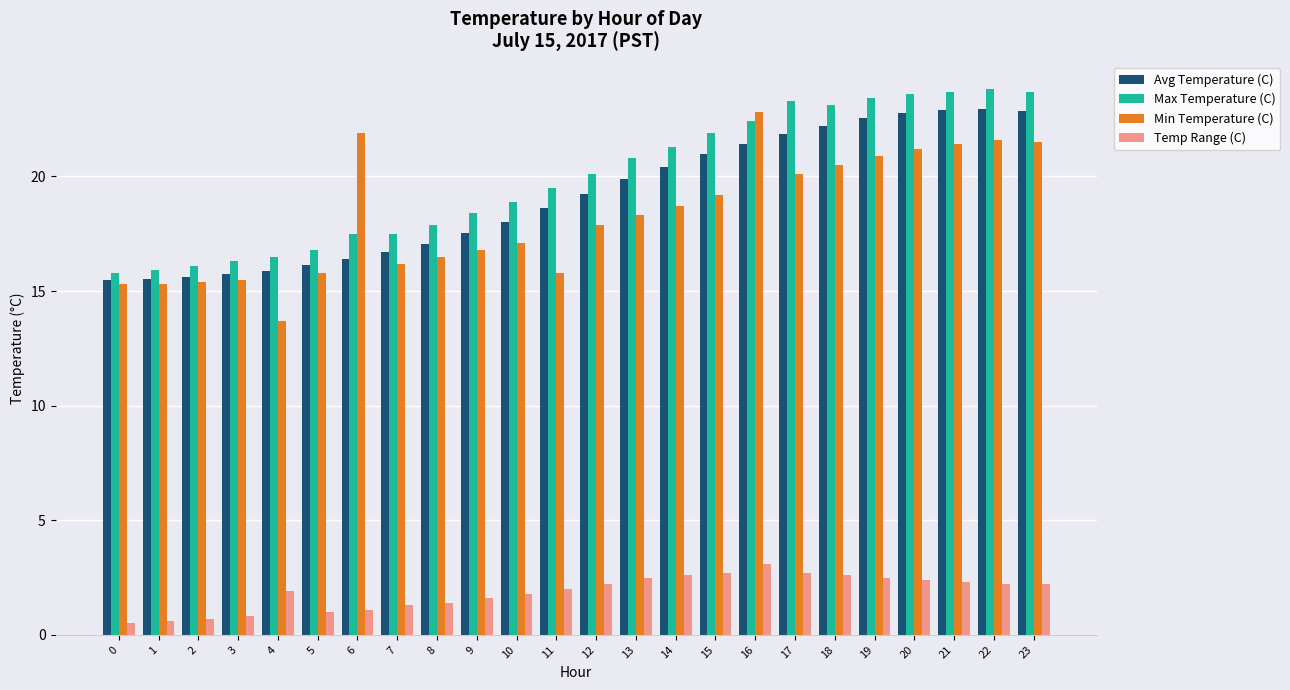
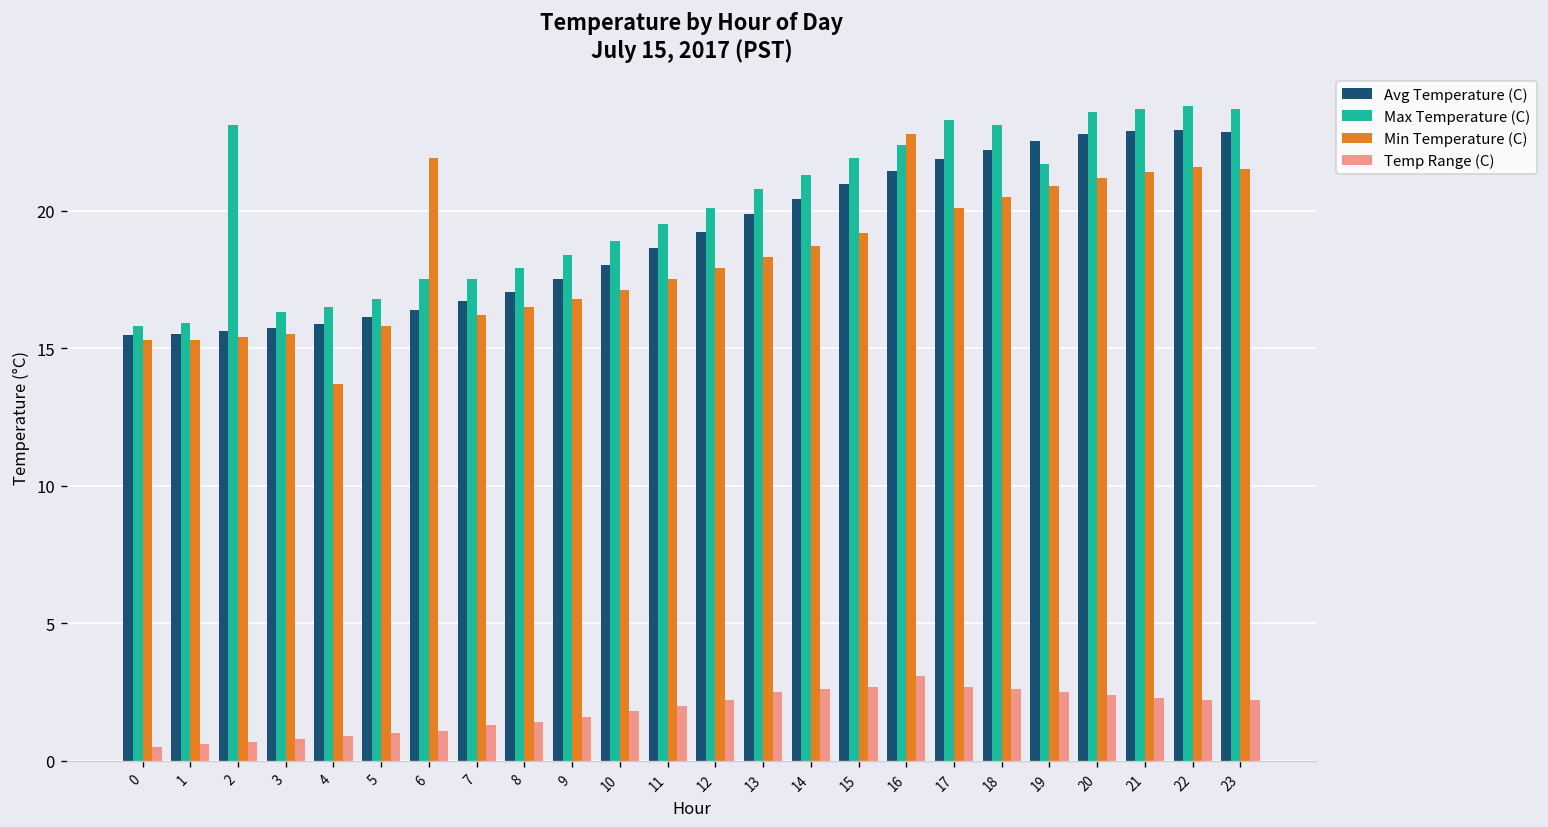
Max Temperature (C), 2: 16.1 -> 23.1
Temp Range (C), 4: 1.9 -> 0.9
Min Temperature (C), 11: 15.8 -> 17.5
Max Temperature (C), 19: 23.4 -> 21.7
